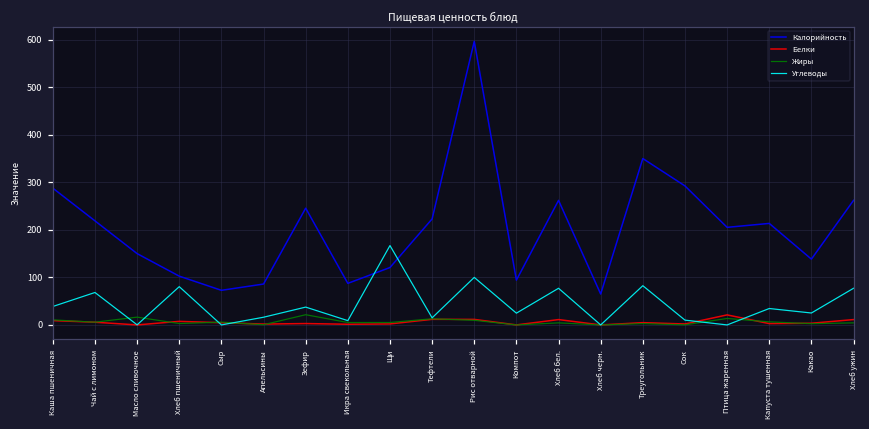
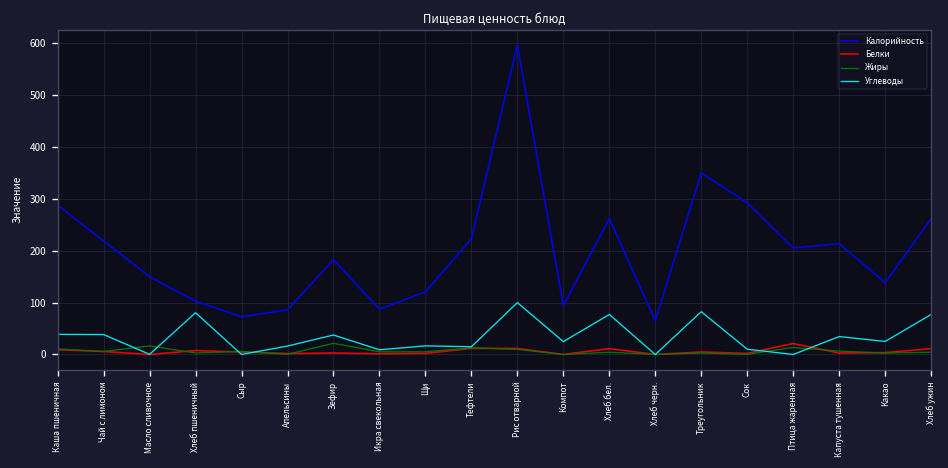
Углеводы, Чай с лимоном: 70 -> 40
Калорийность, Зефир: 250 -> 180
Углеводы, Щи: 170 -> 20
